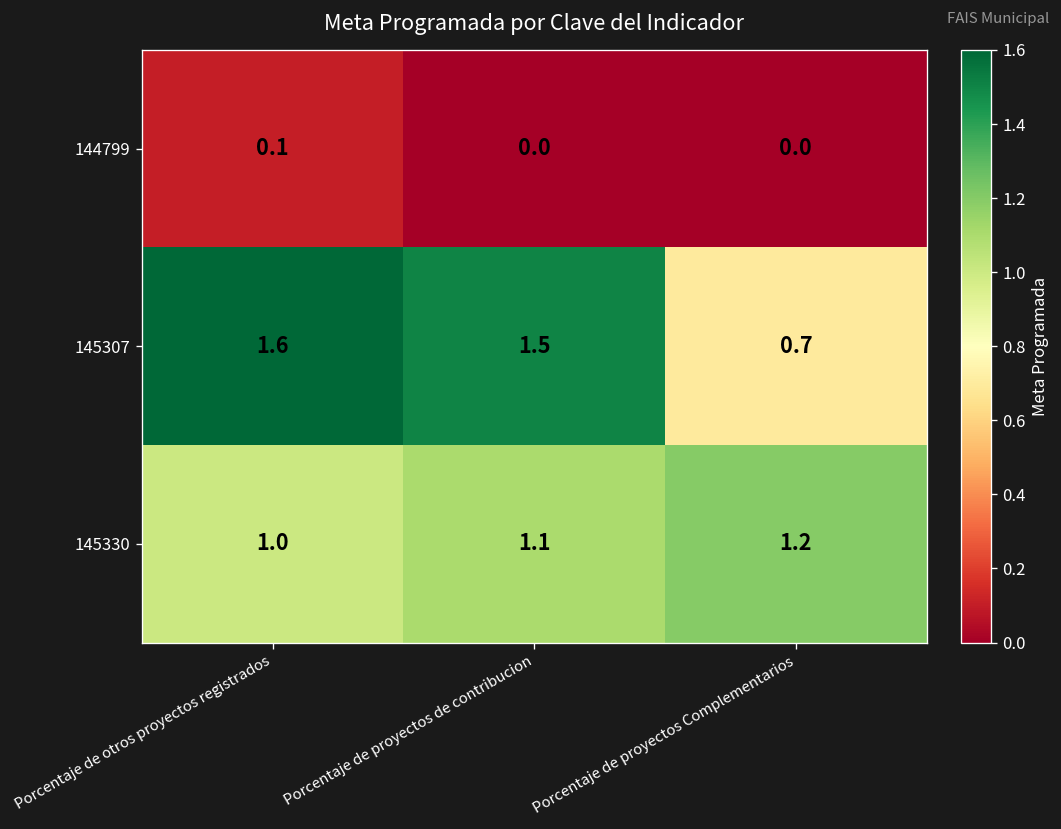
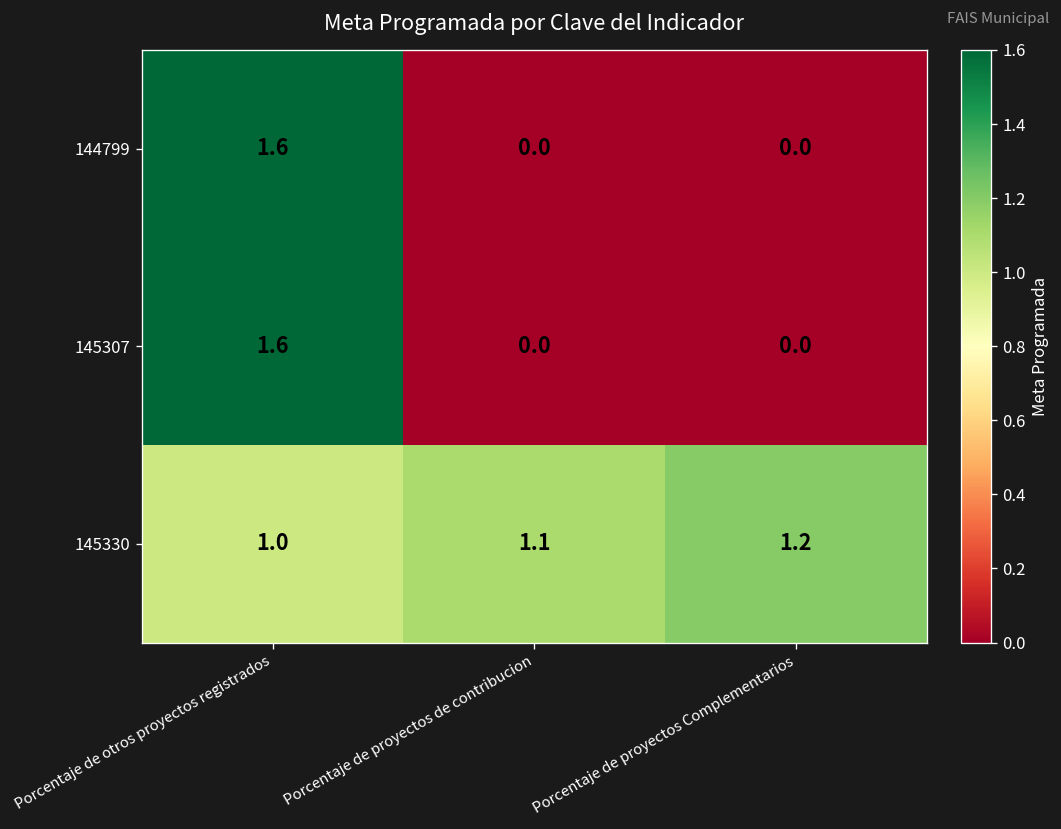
144799, Porcentaje de otros proyectos registrados: 0.1 -> 1.6
145307, Porcentaje de proyectos de contribucion: 1.5 -> 0.0
145307, Porcentaje de proyectos Complementarios: 0.7 -> 0.0
